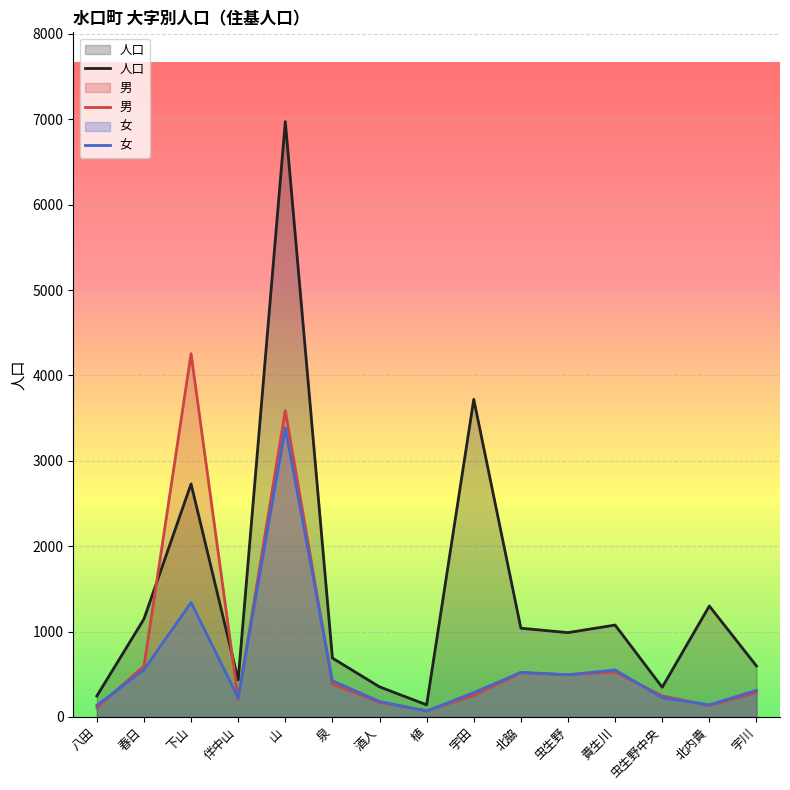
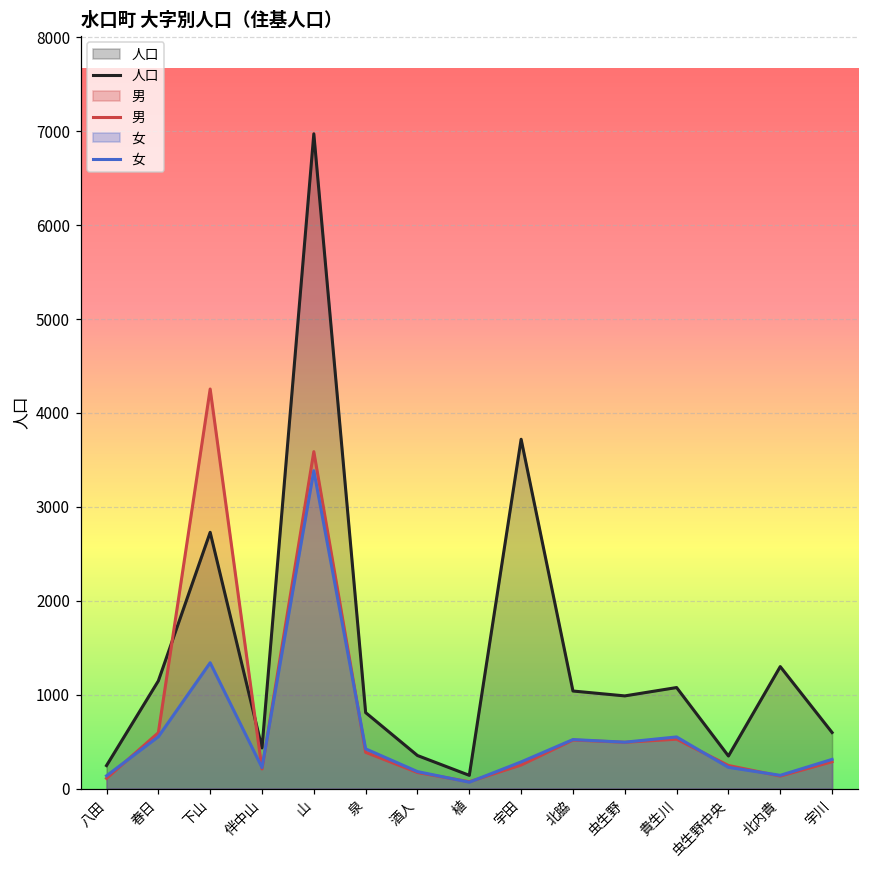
人口, 泉: 700 -> 800
